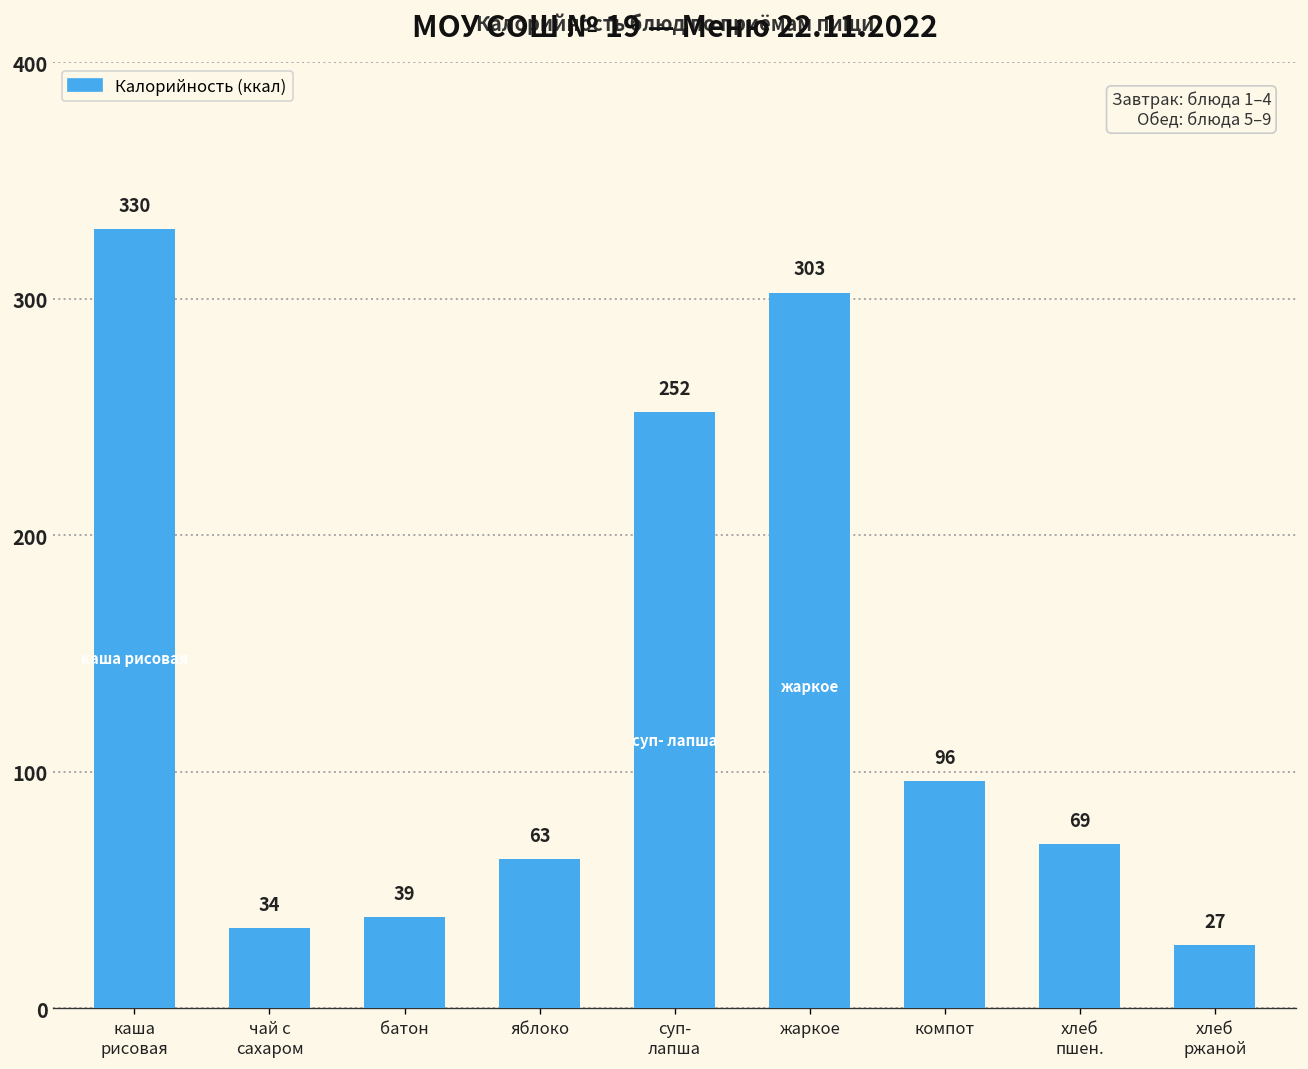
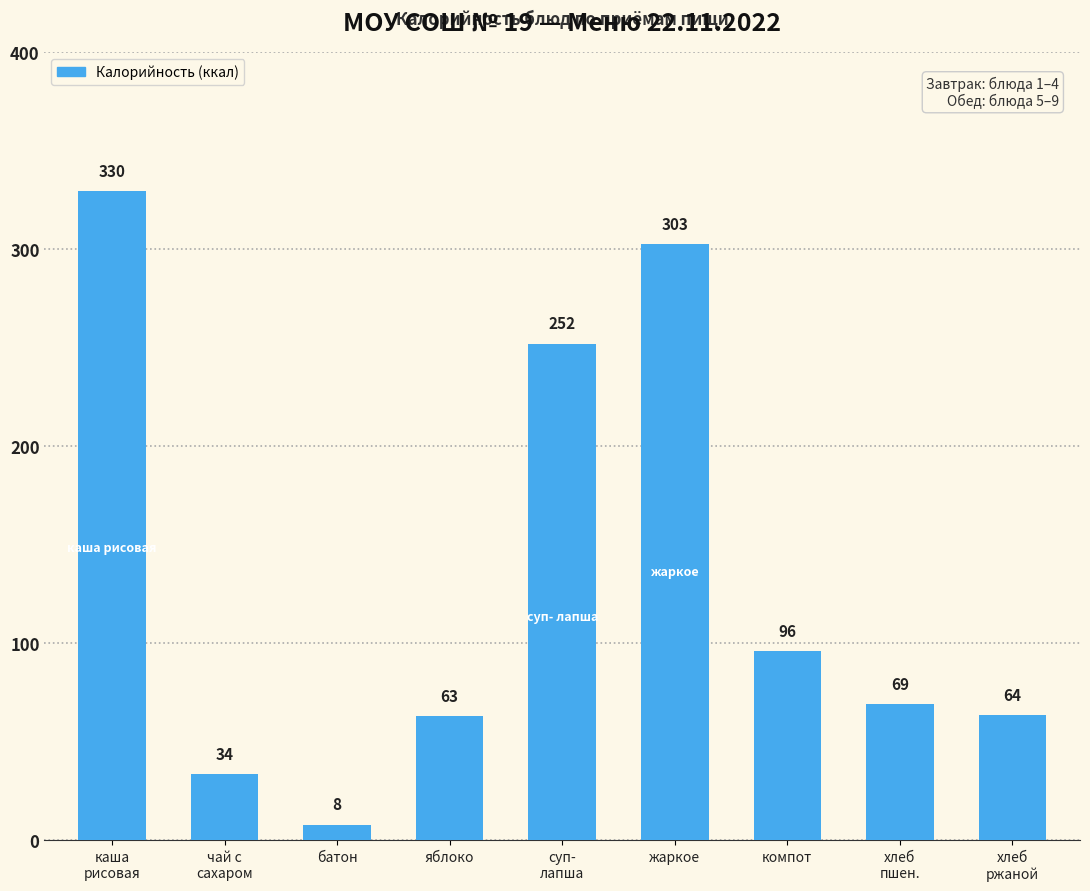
батон: 39 -> 8
хлеб ржаной: 27 -> 64
